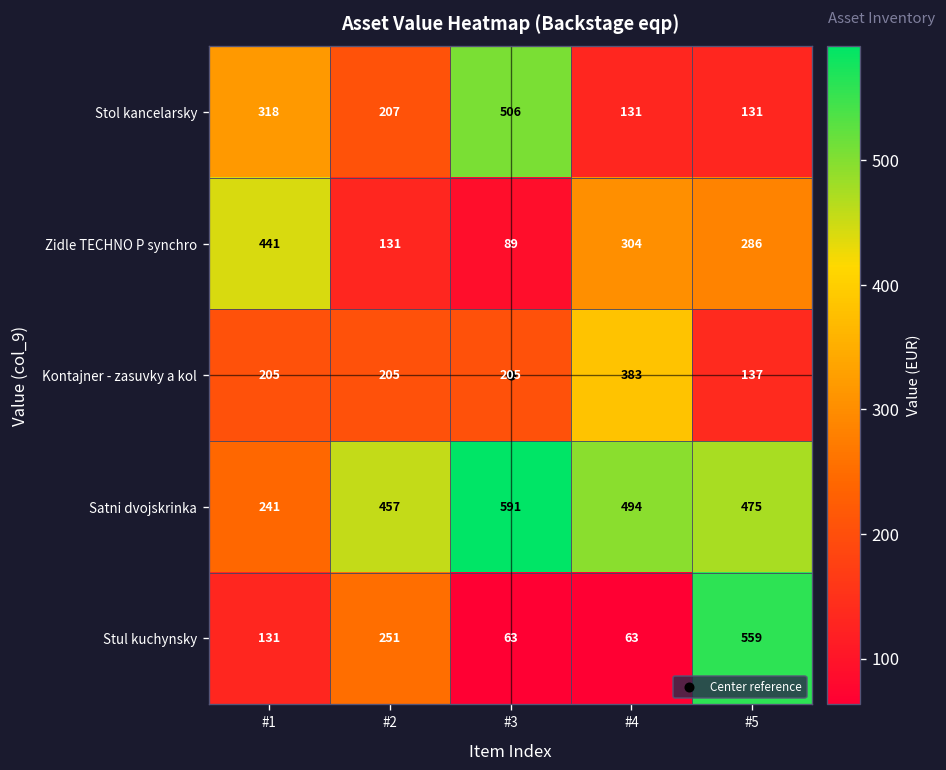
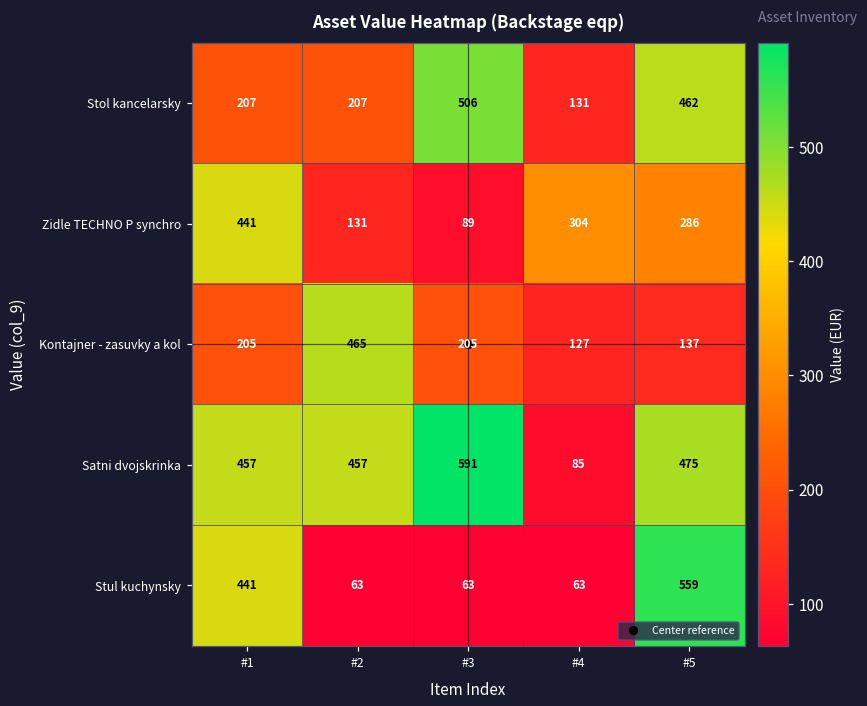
Stol kancelarsky, #1: 318 -> 207
Stol kancelarsky, #5: 131 -> 462
Kontajner - zasuvky a kol, #2: 205 -> 465
Kontajner - zasuvky a kol, #4: 383 -> 127
Satni dvojskrinka, #1: 241 -> 457
Satni dvojskrinka, #4: 494 -> 85
Stul kuchynsky, #1: 131 -> 441
Stul kuchynsky, #2: 251 -> 63
